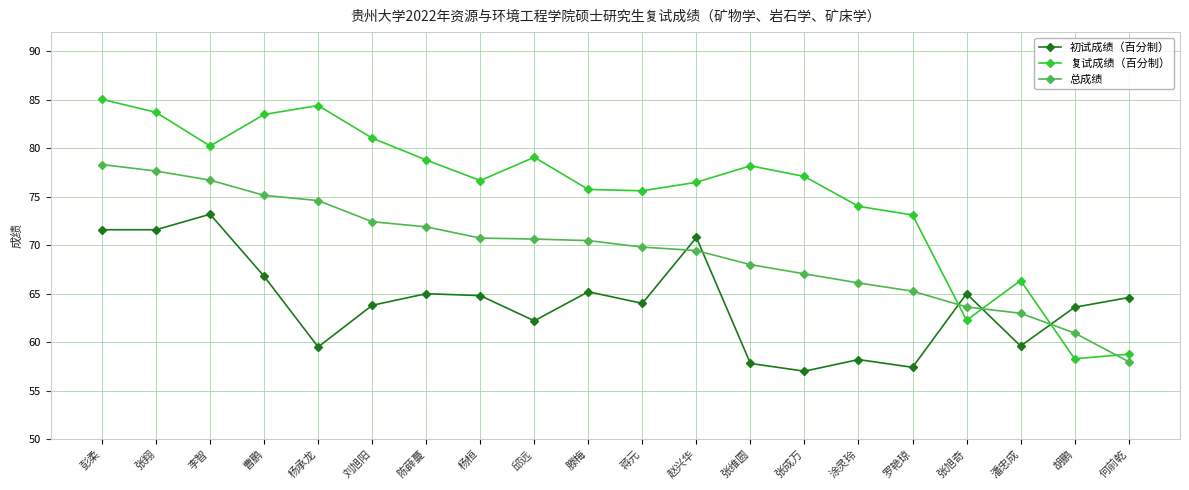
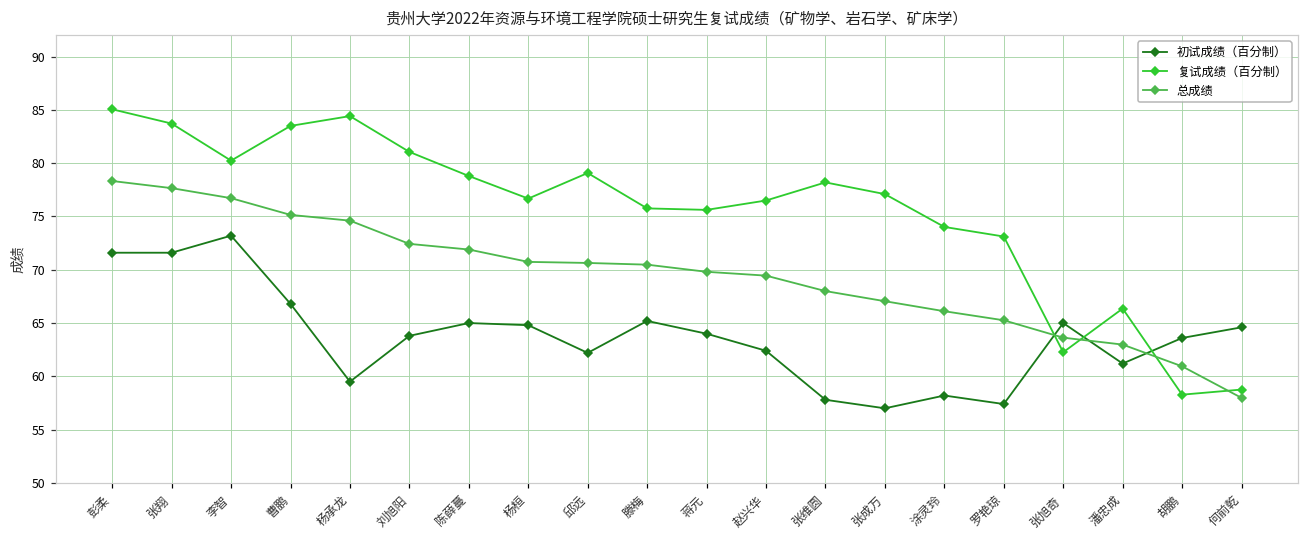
初试成绩（百分制）, 赵兴华: 71 -> 62
初试成绩（百分制）, 潘忠成: 60 -> 61
